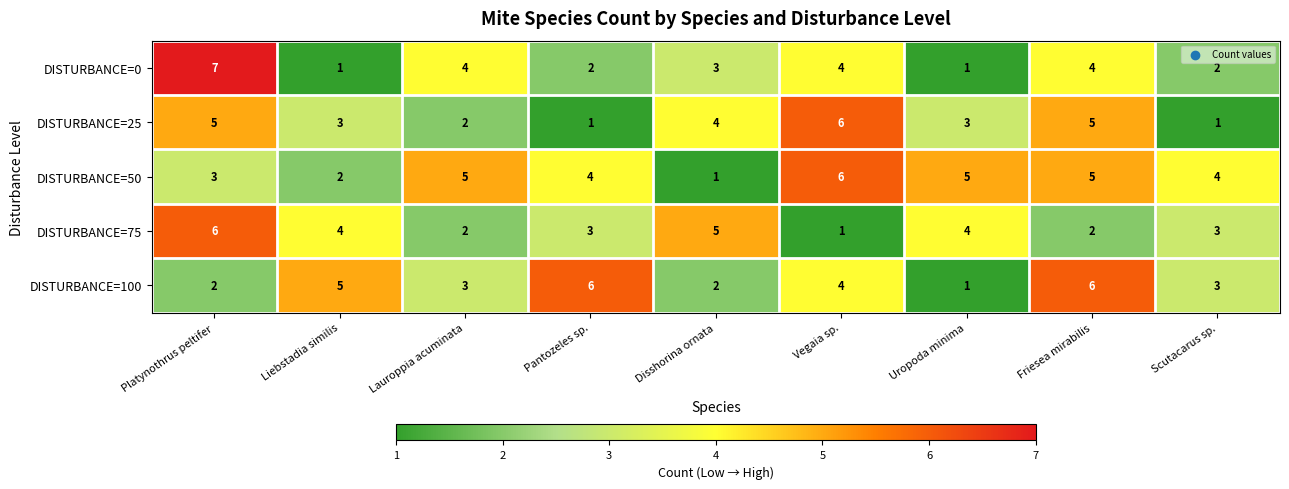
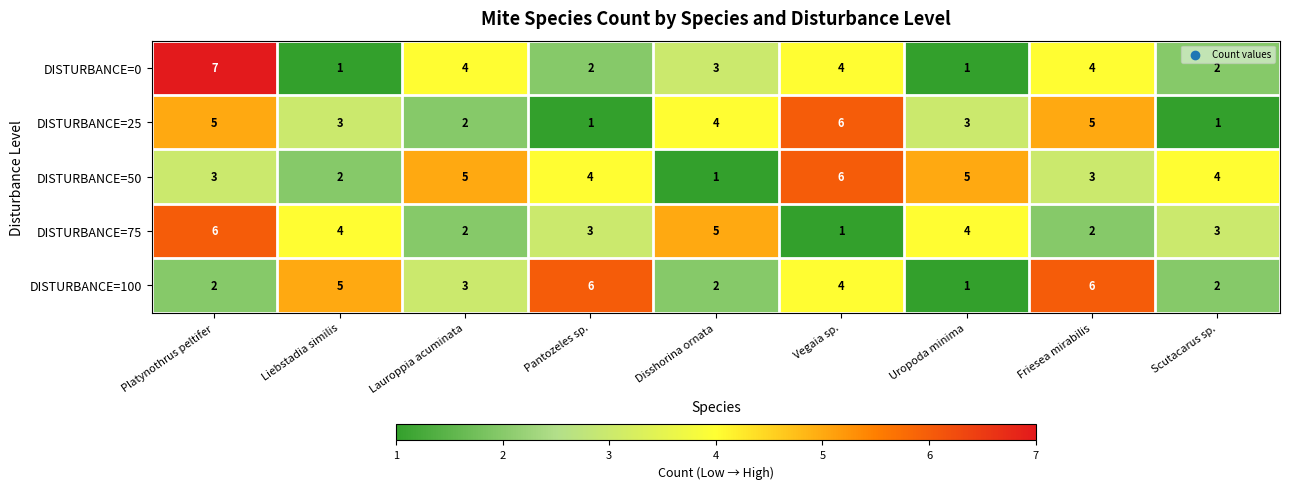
DISTURBANCE=50, Friesea mirabilis: 5 -> 3
DISTURBANCE=100, Scutacarus sp.: 3 -> 2
